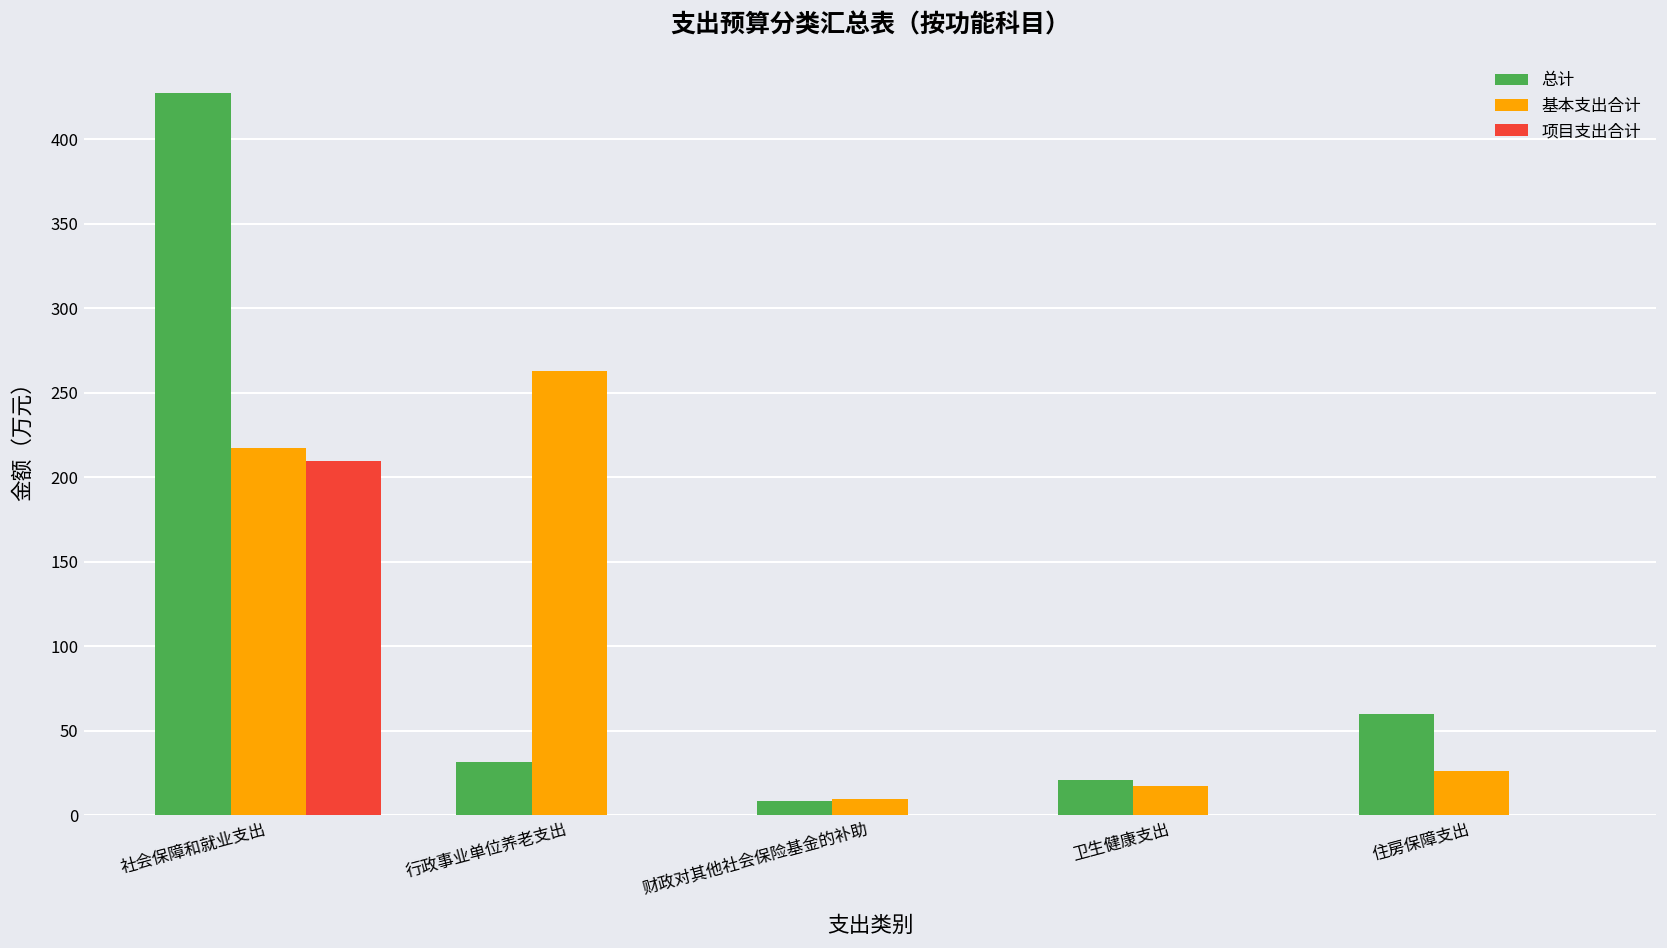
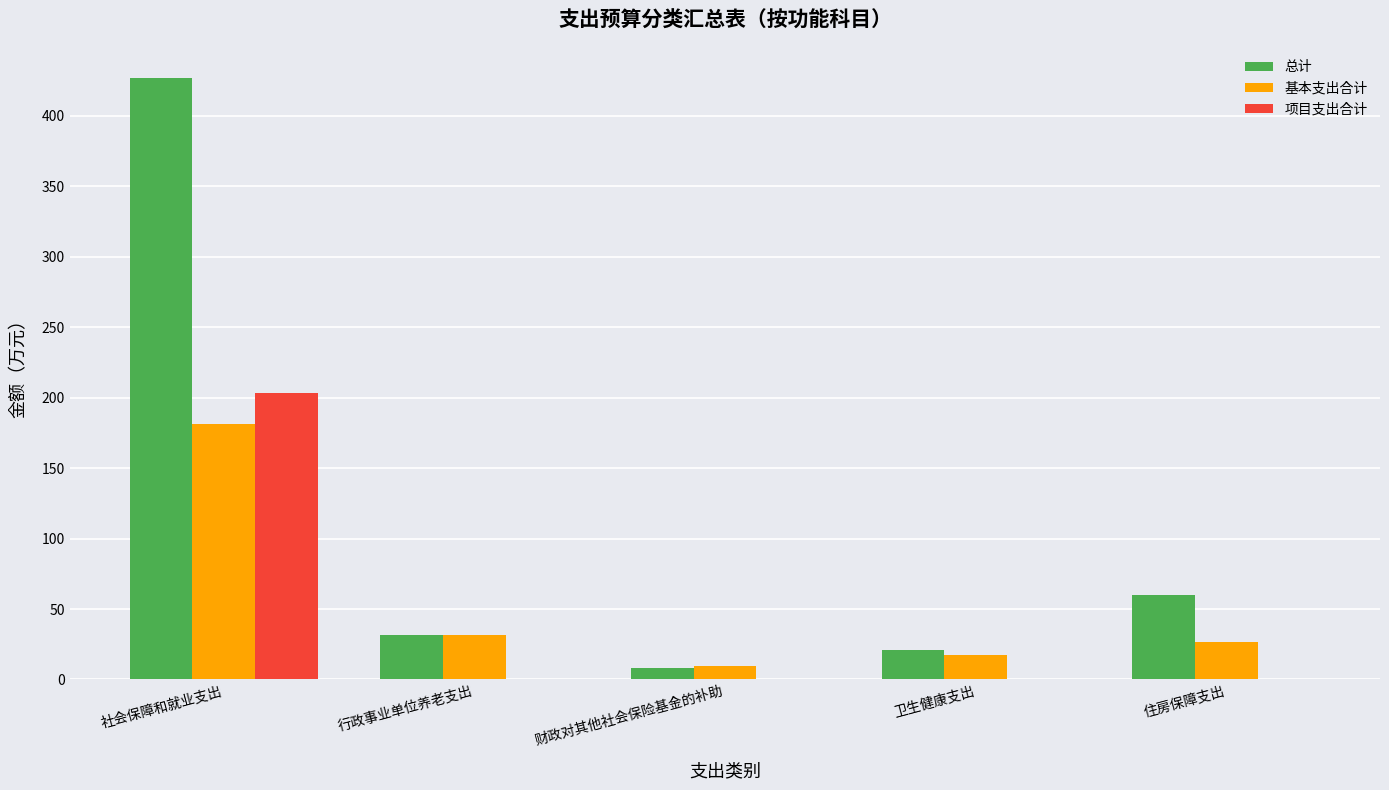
基本支出合计, 社会保障和就业支出: 217 -> 182
项目支出合计, 社会保障和就业支出: 210 -> 204
基本支出合计, 行政事业单位养老支出: 263 -> 31
